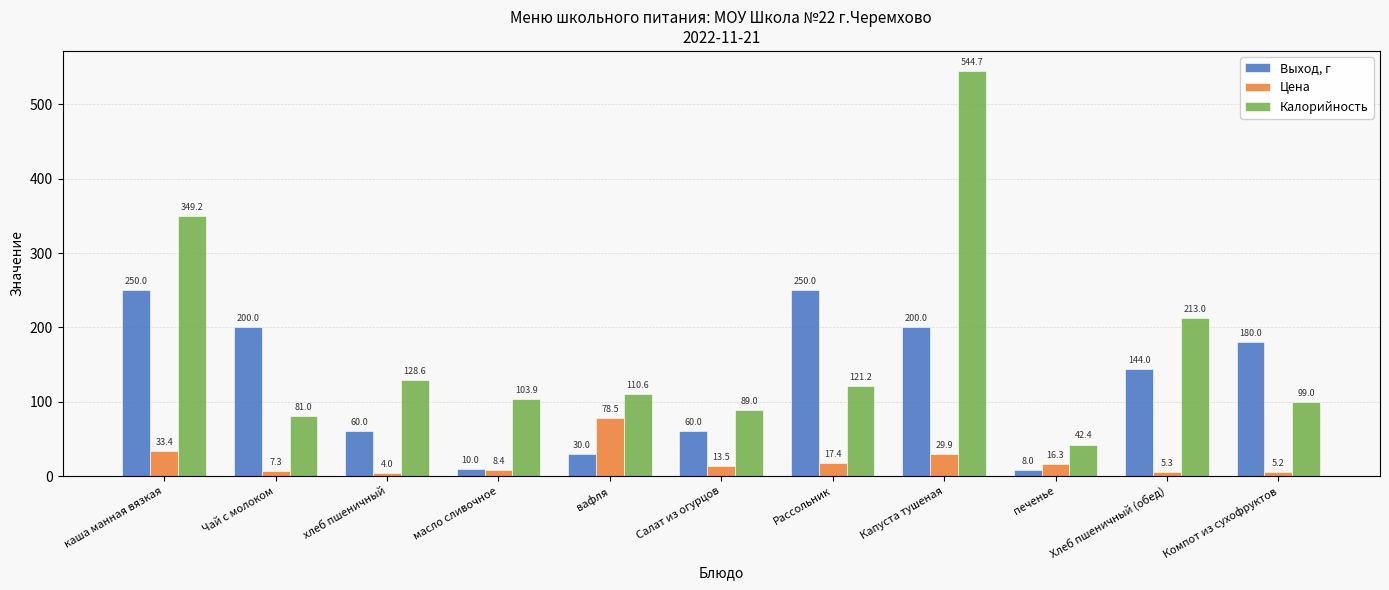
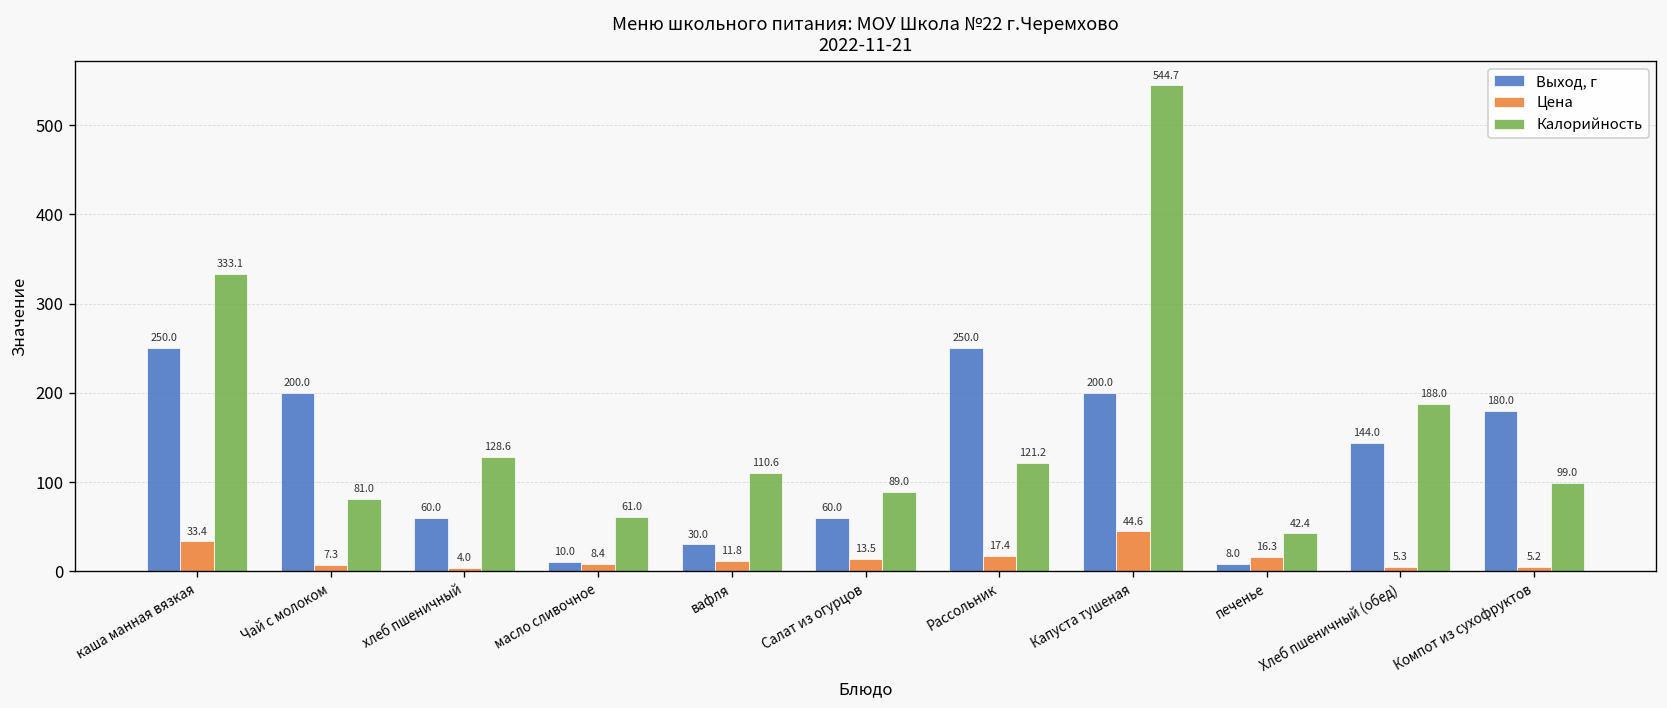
Калорийность, каша манная вязкая: 349.2 -> 333.1
Калорийность, масло сливочное: 103.9 -> 61.0
Цена, вафля: 78.5 -> 11.8
Цена, Капуста тушеная: 29.9 -> 44.6
Калорийность, Хлеб пшеничный (обед): 213.0 -> 188.0
